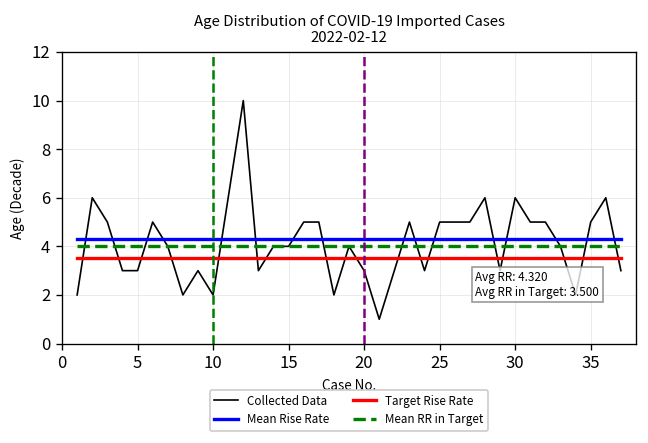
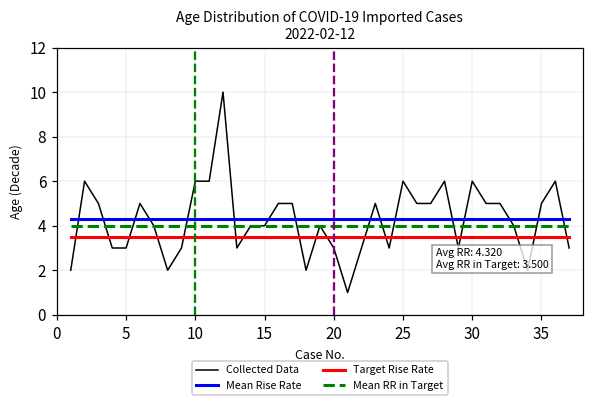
Collected Data, 10: 2 -> 6
Collected Data, 25: 5 -> 6
